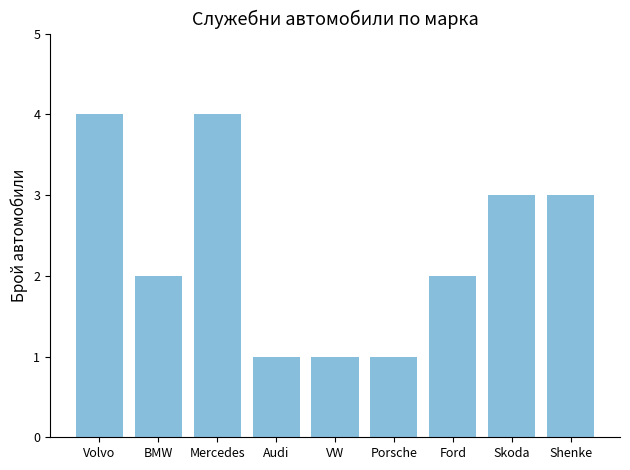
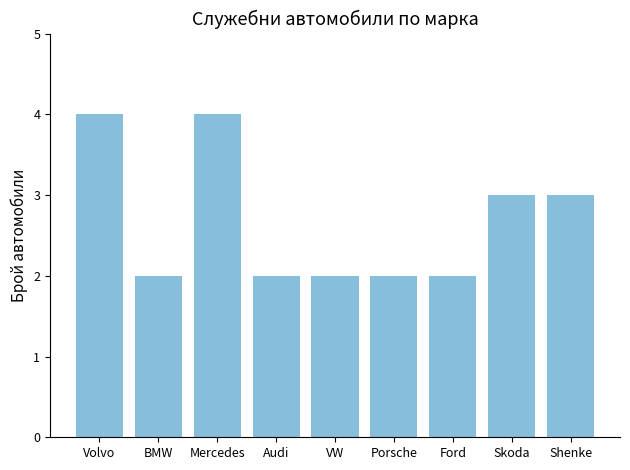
Audi: 1 -> 2
VW: 1 -> 2
Porsche: 1 -> 2
